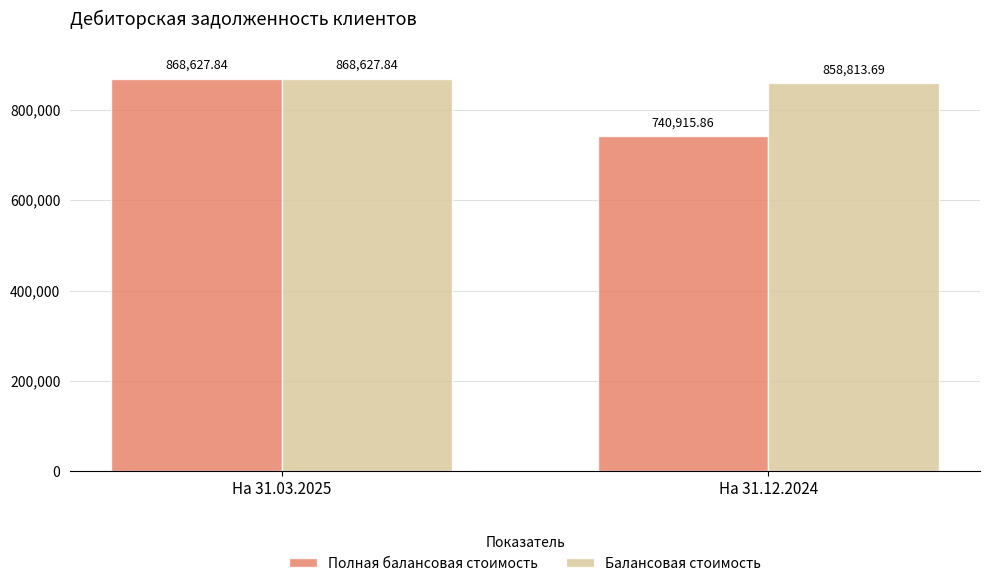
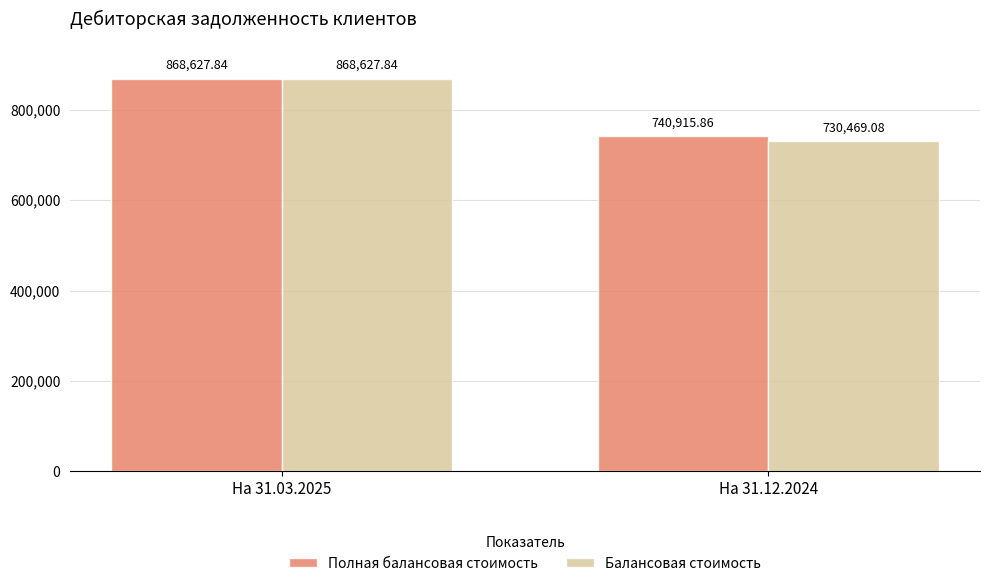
Балансовая стоимость, На 31.12.2024: 858,813.69 -> 730,469.08
